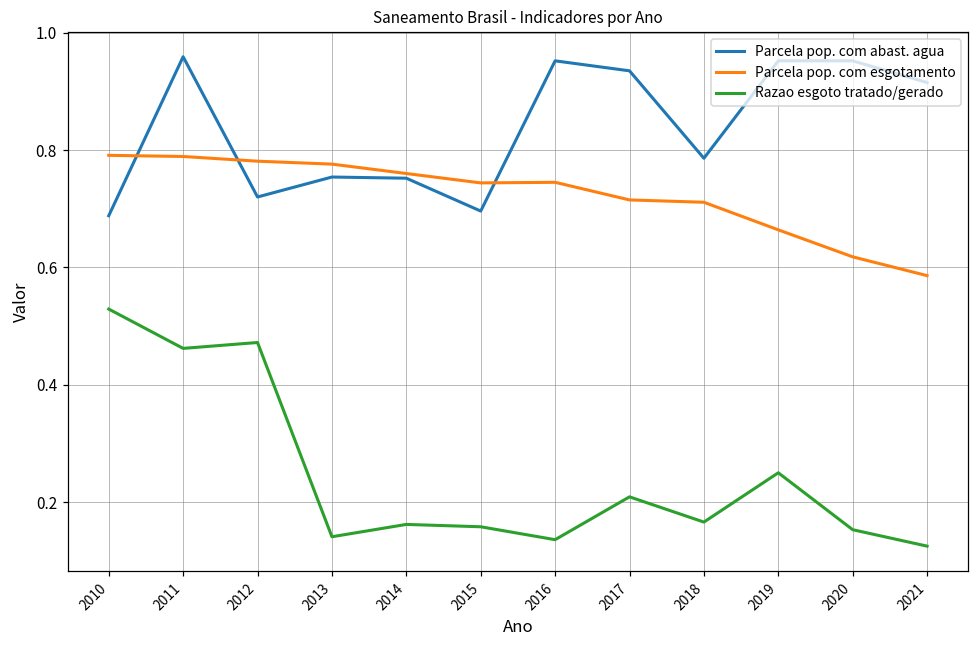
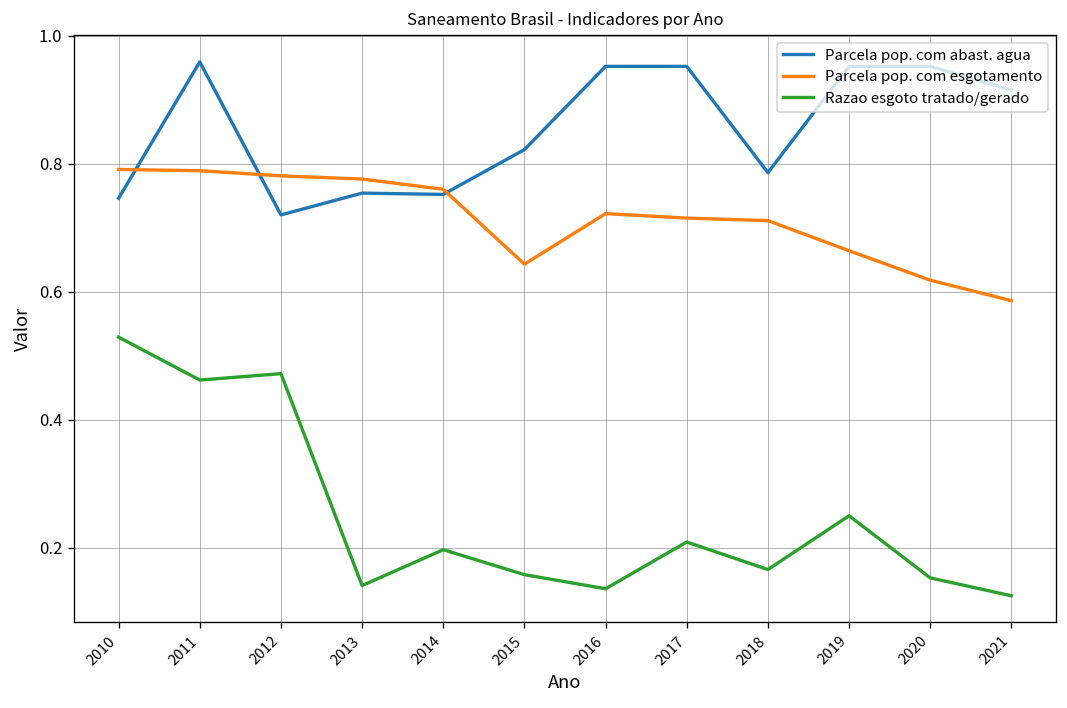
Parcela pop. com abast. agua, 2010: 0.69 -> 0.75
Razao esgoto tratado/gerado, 2014: 0.16 -> 0.20
Parcela pop. com abast. agua, 2015: 0.70 -> 0.82
Parcela pop. com esgotamento, 2015: 0.74 -> 0.64
Parcela pop. com esgotamento, 2016: 0.75 -> 0.72
Parcela pop. com abast. agua, 2017: 0.94 -> 0.95
